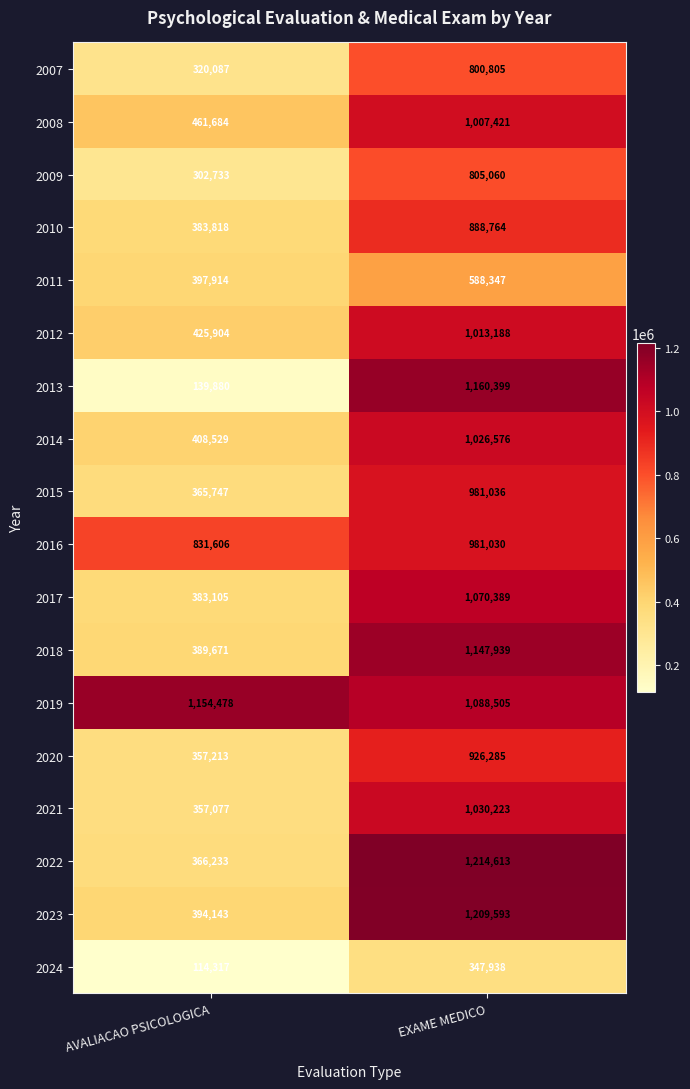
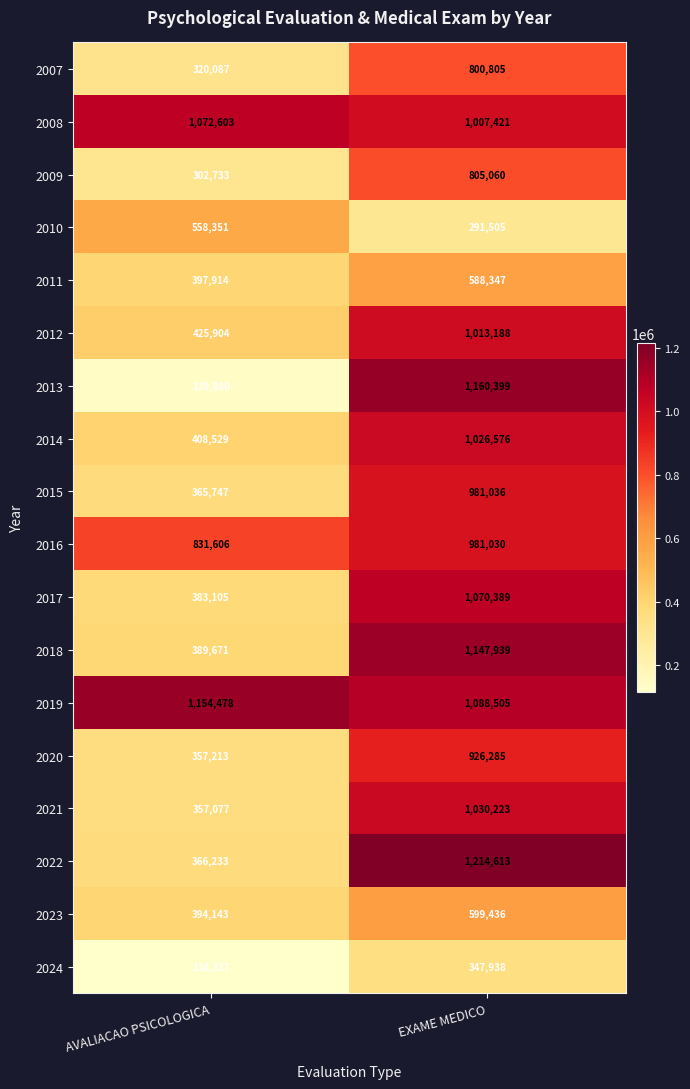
2008, AVALIACAO PSICOLOGICA: 461,684 -> 1,072,603
2010, AVALIACAO PSICOLOGICA: 383,818 -> 558,351
2010, EXAME MEDICO: 888,764 -> 291,505
2023, EXAME MEDICO: 1,209,593 -> 599,436
